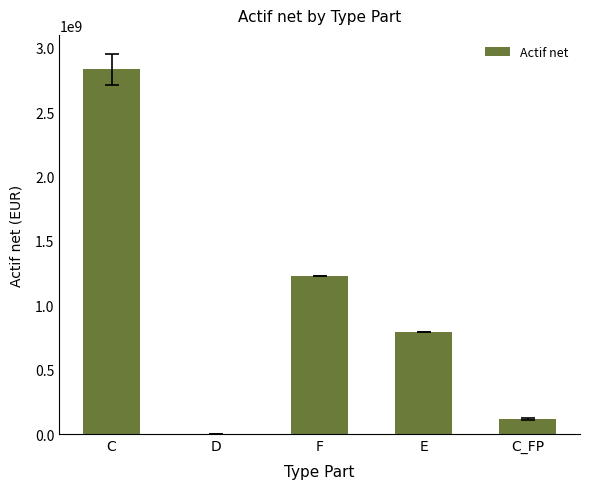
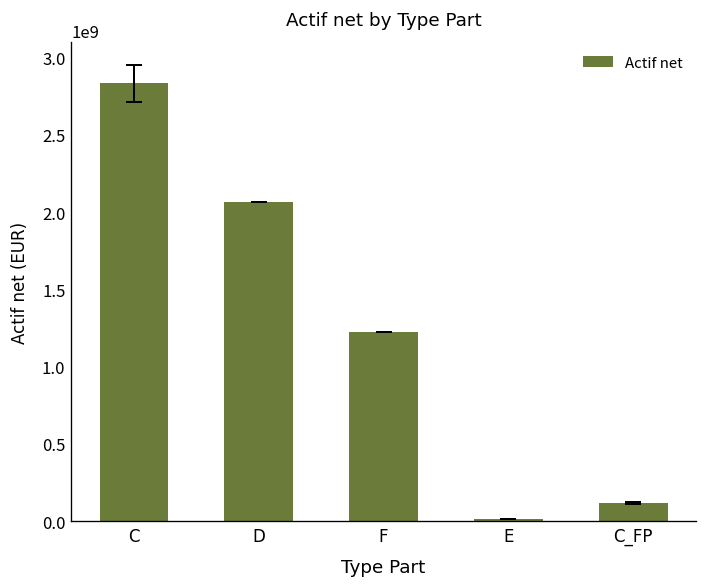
Actif net, D: 0 -> 2070000000
Actif net, E: 790000000 -> 10000000
